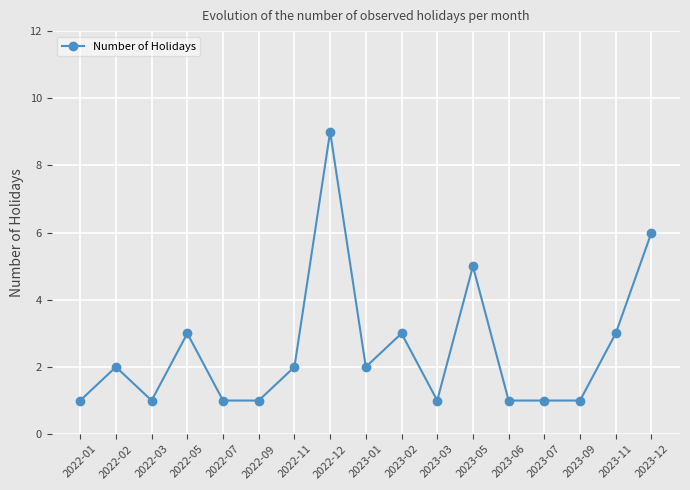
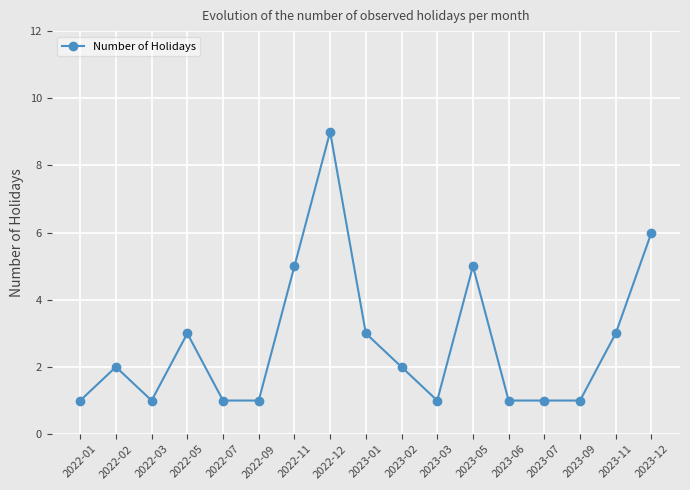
2022-11: 2 -> 5
2023-01: 2 -> 3
2023-02: 3 -> 2
